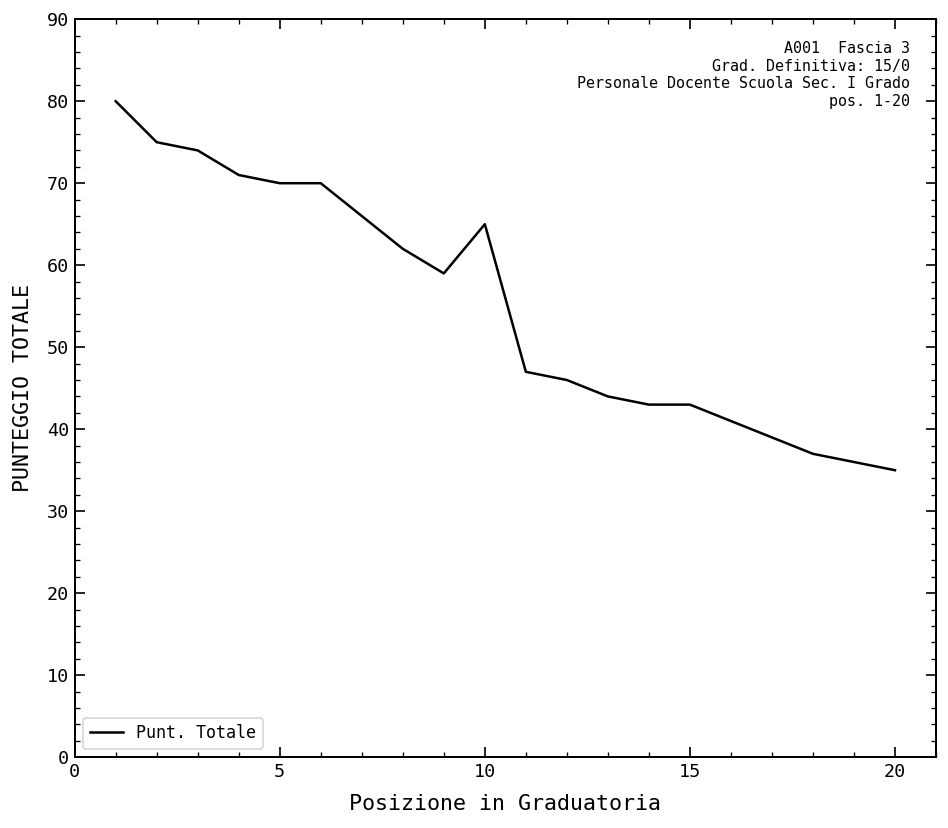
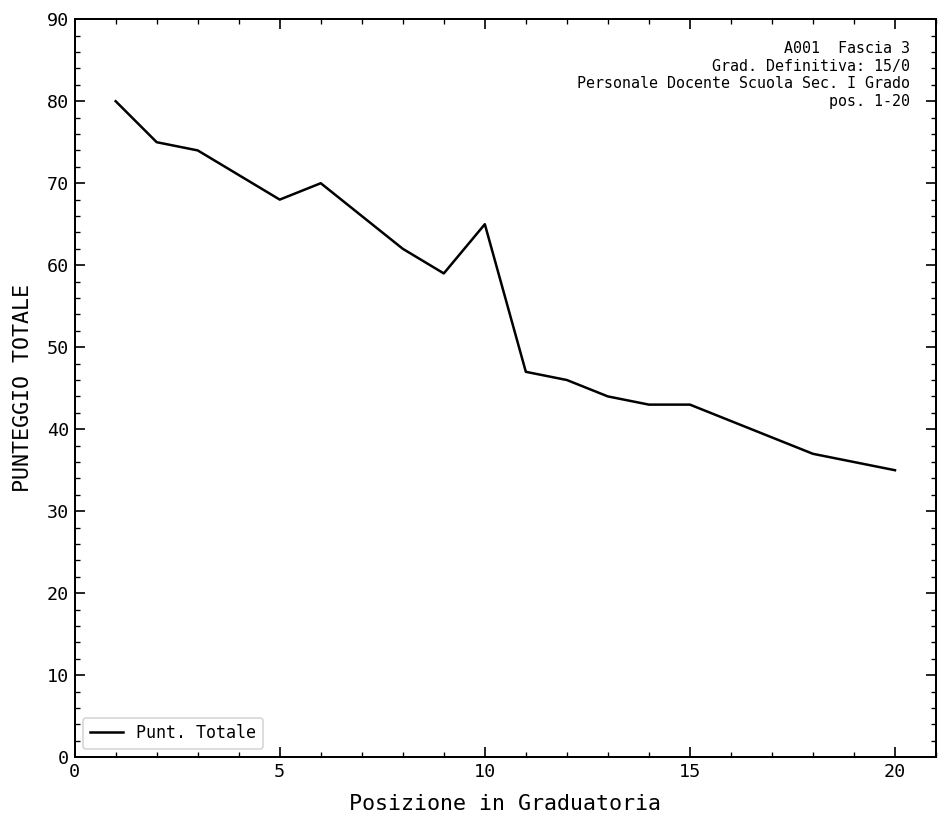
5: 70 -> 68
